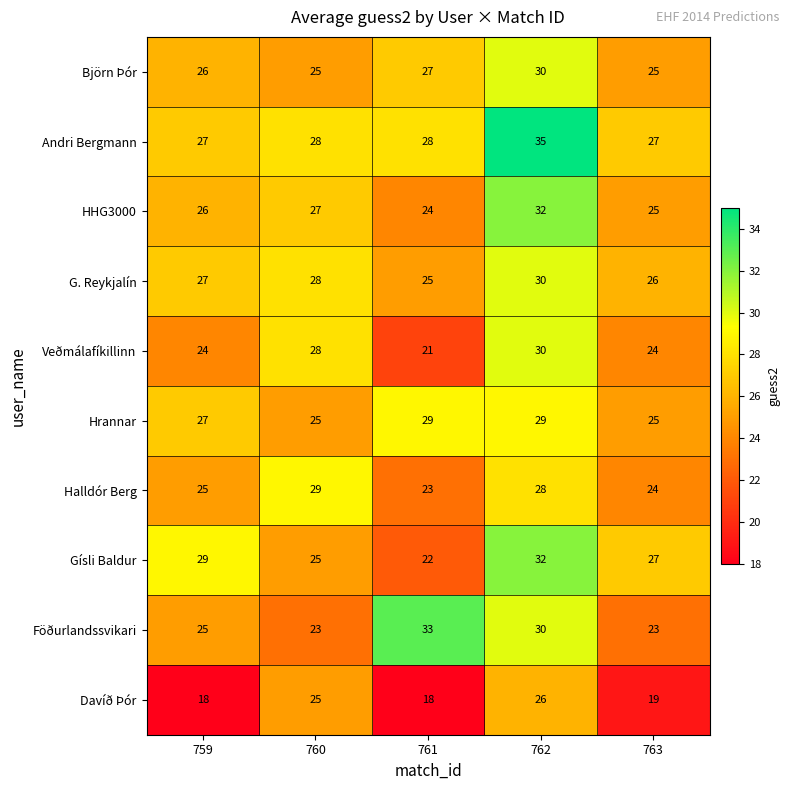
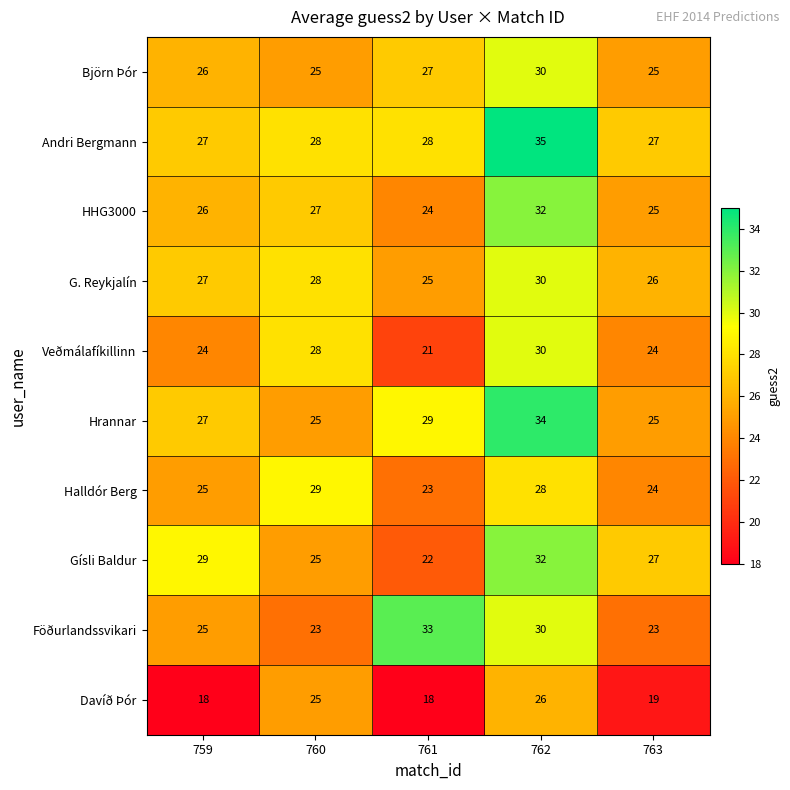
Hrannar, 762: 29 -> 34
